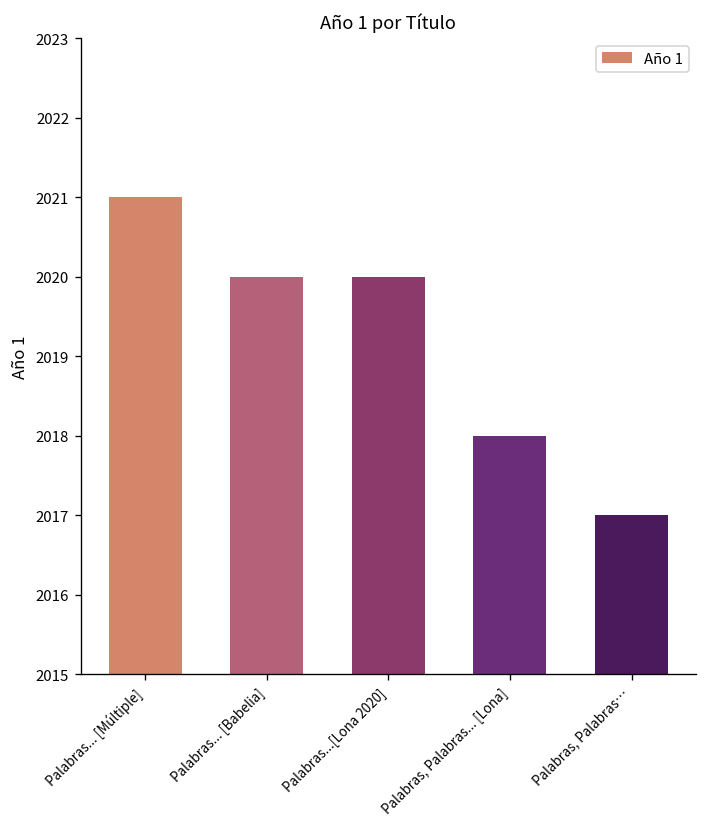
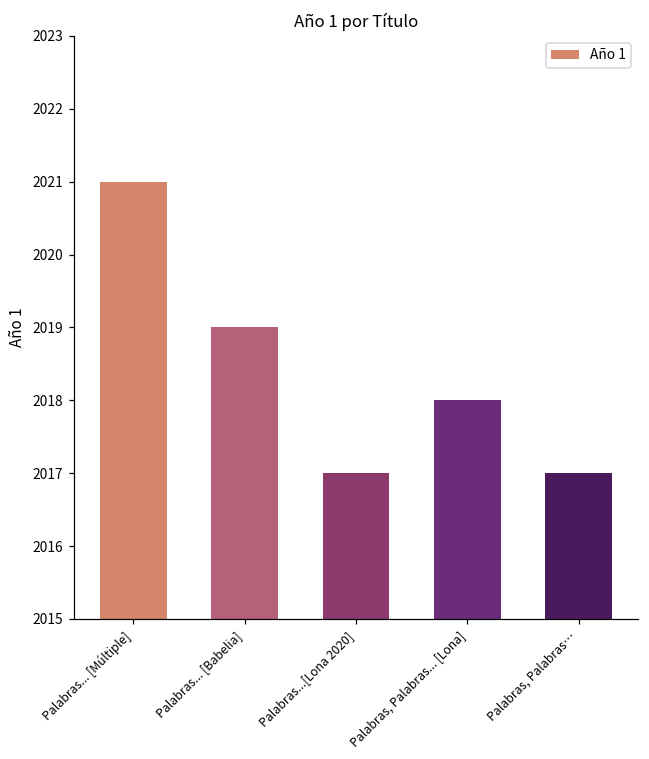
Palabras... [Babelia]: 2020 -> 2019
Palabras...[Lona 2020]: 2020 -> 2017
